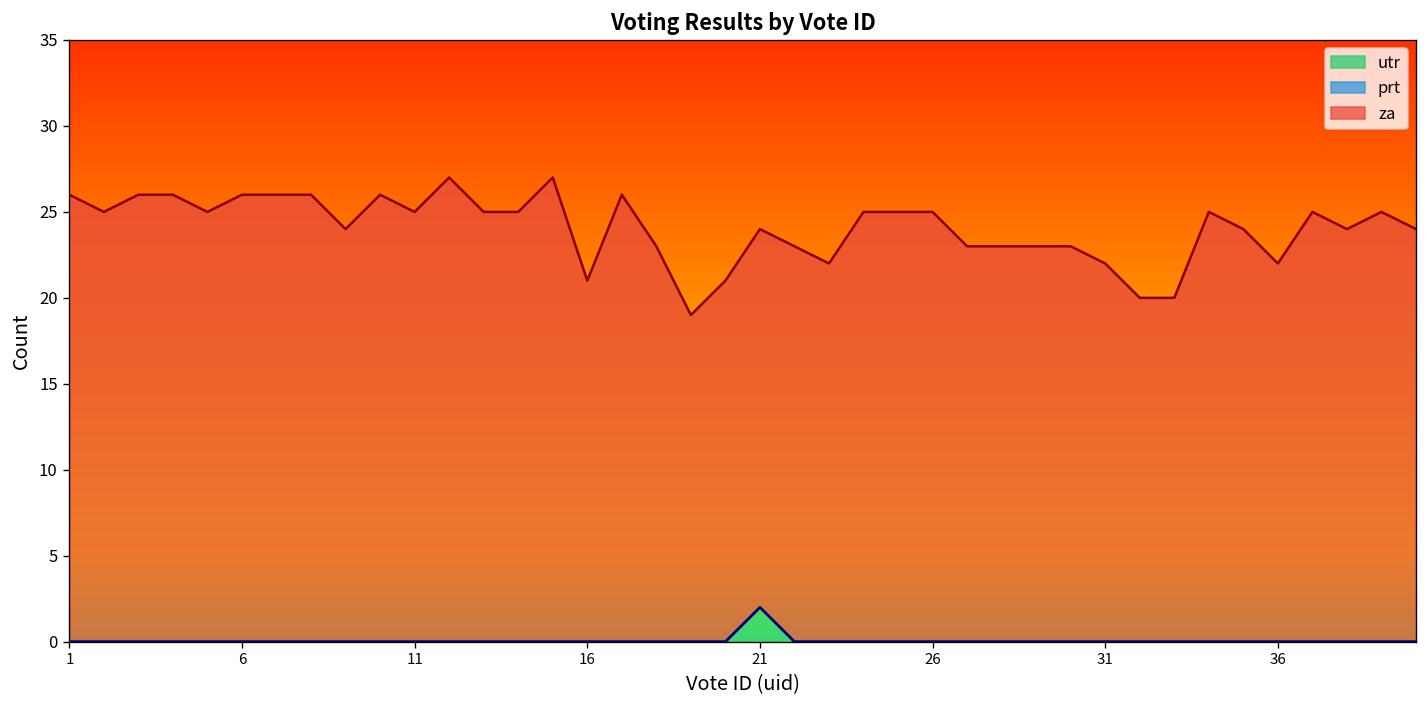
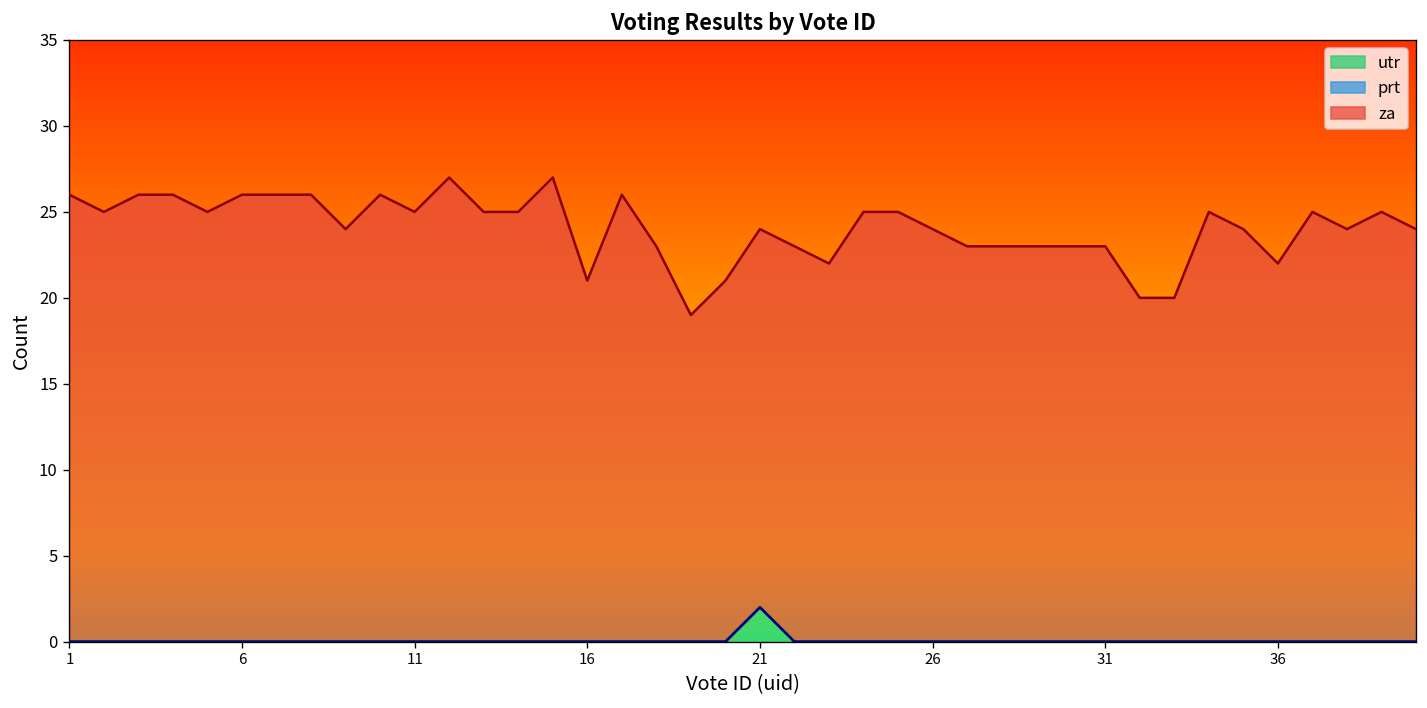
za, 26: 25 -> 24
za, 31: 22 -> 23
